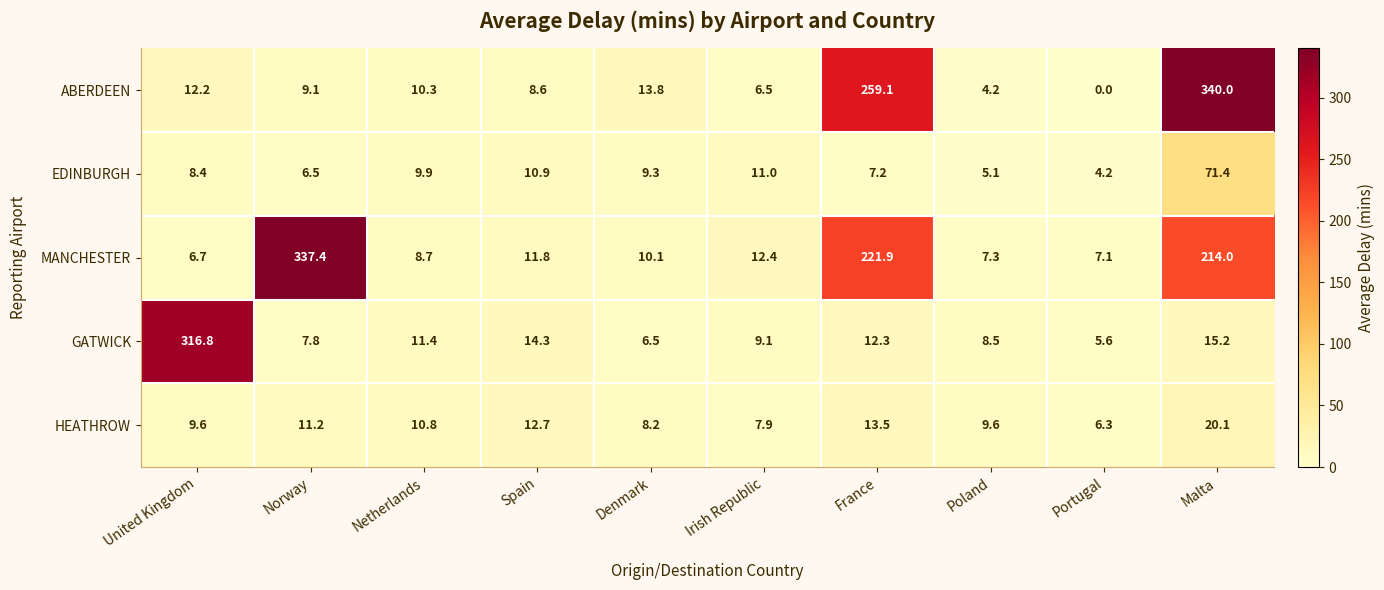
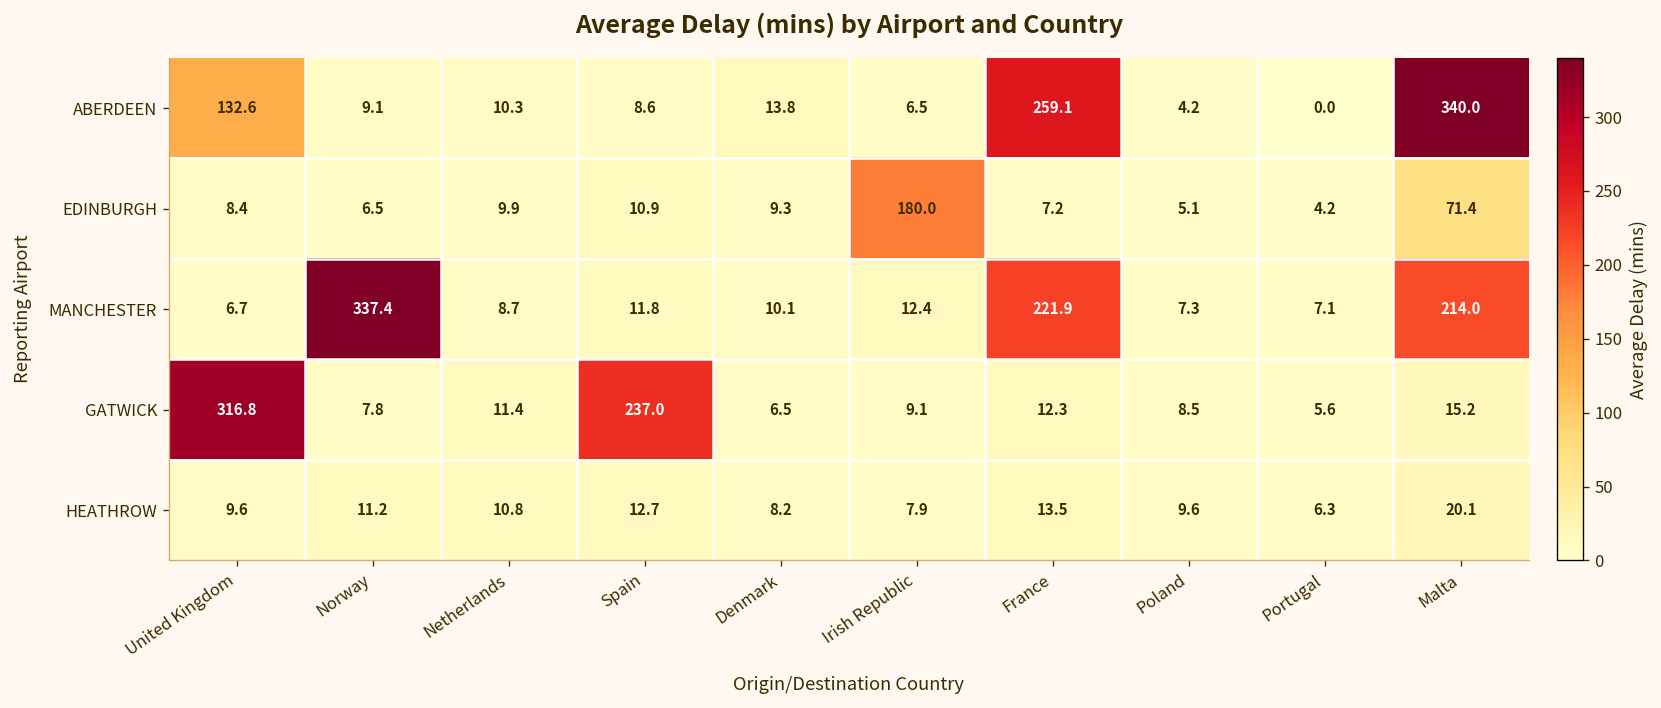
ABERDEEN, United Kingdom: 12.2 -> 132.6
EDINBURGH, Irish Republic: 11.0 -> 180.0
GATWICK, Spain: 14.3 -> 237.0
